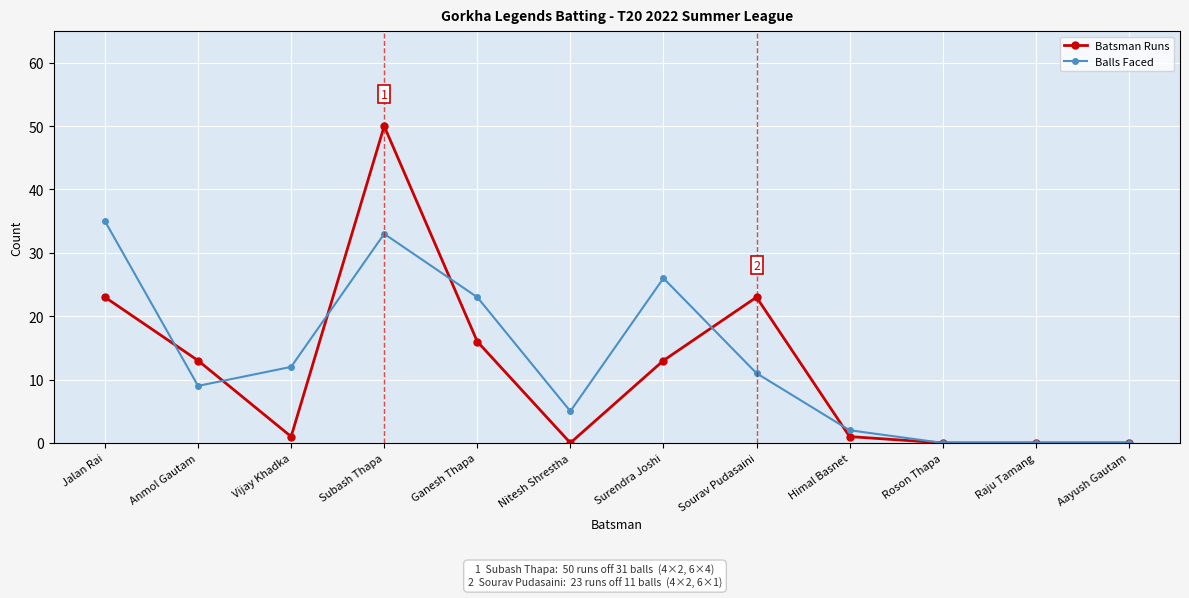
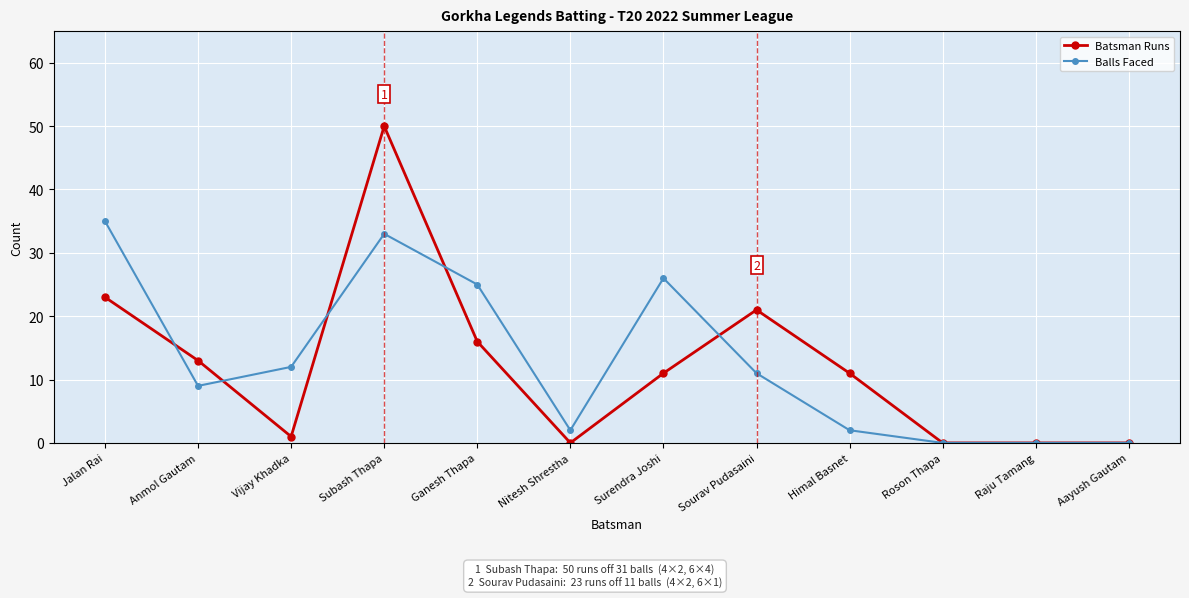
Balls Faced, Ganesh Thapa: 23 -> 25
Balls Faced, Nitesh Shrestha: 5 -> 2
Batsman Runs, Surendra Joshi: 13 -> 11
Batsman Runs, Sourav Pudasaini: 23 -> 21
Batsman Runs, Himal Basnet: 1 -> 11
